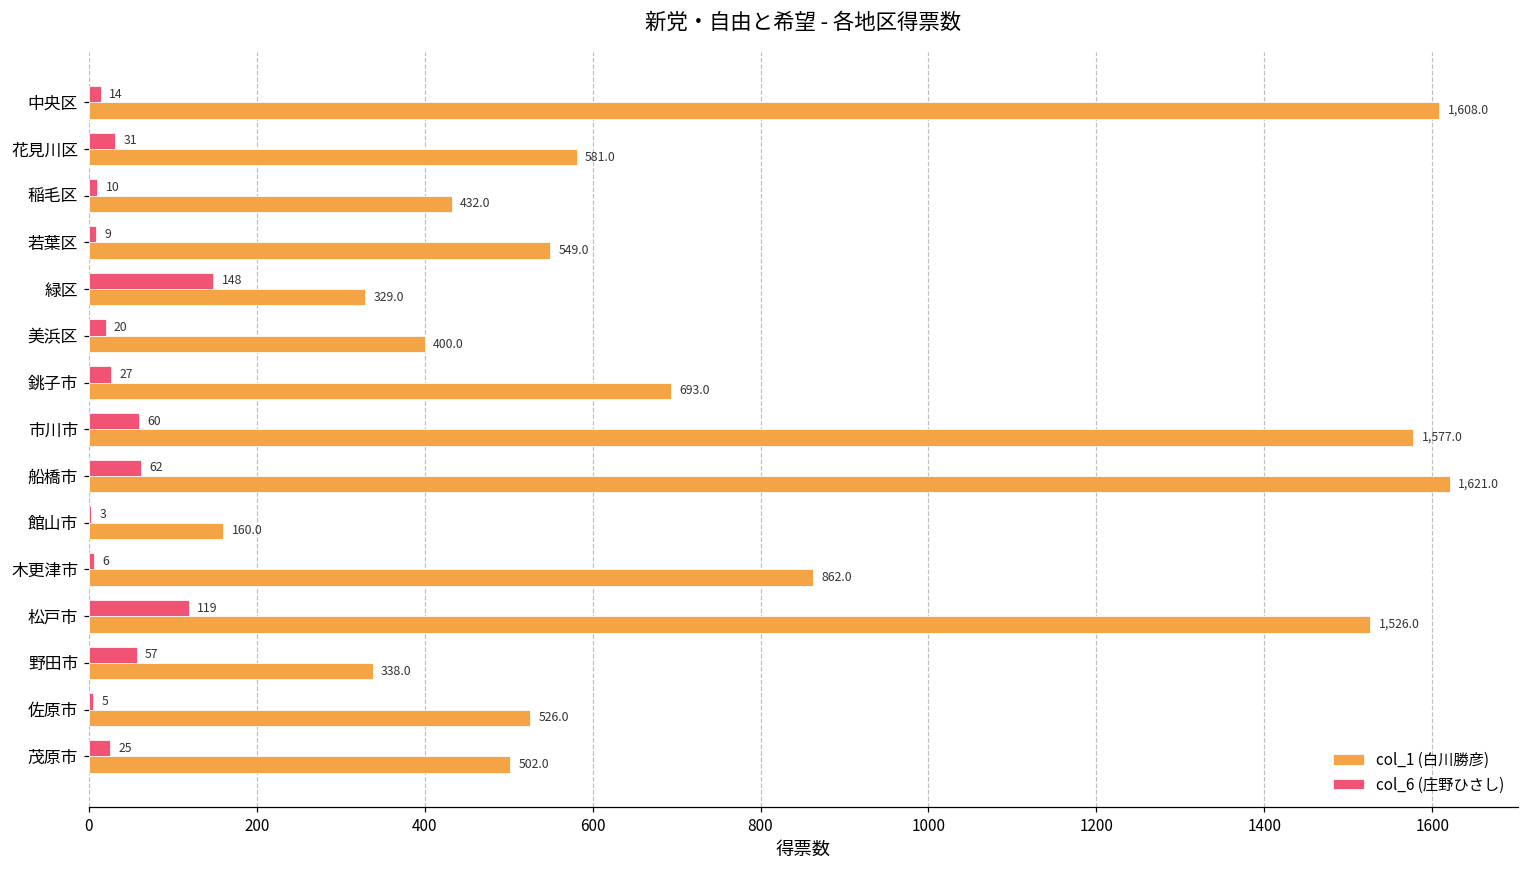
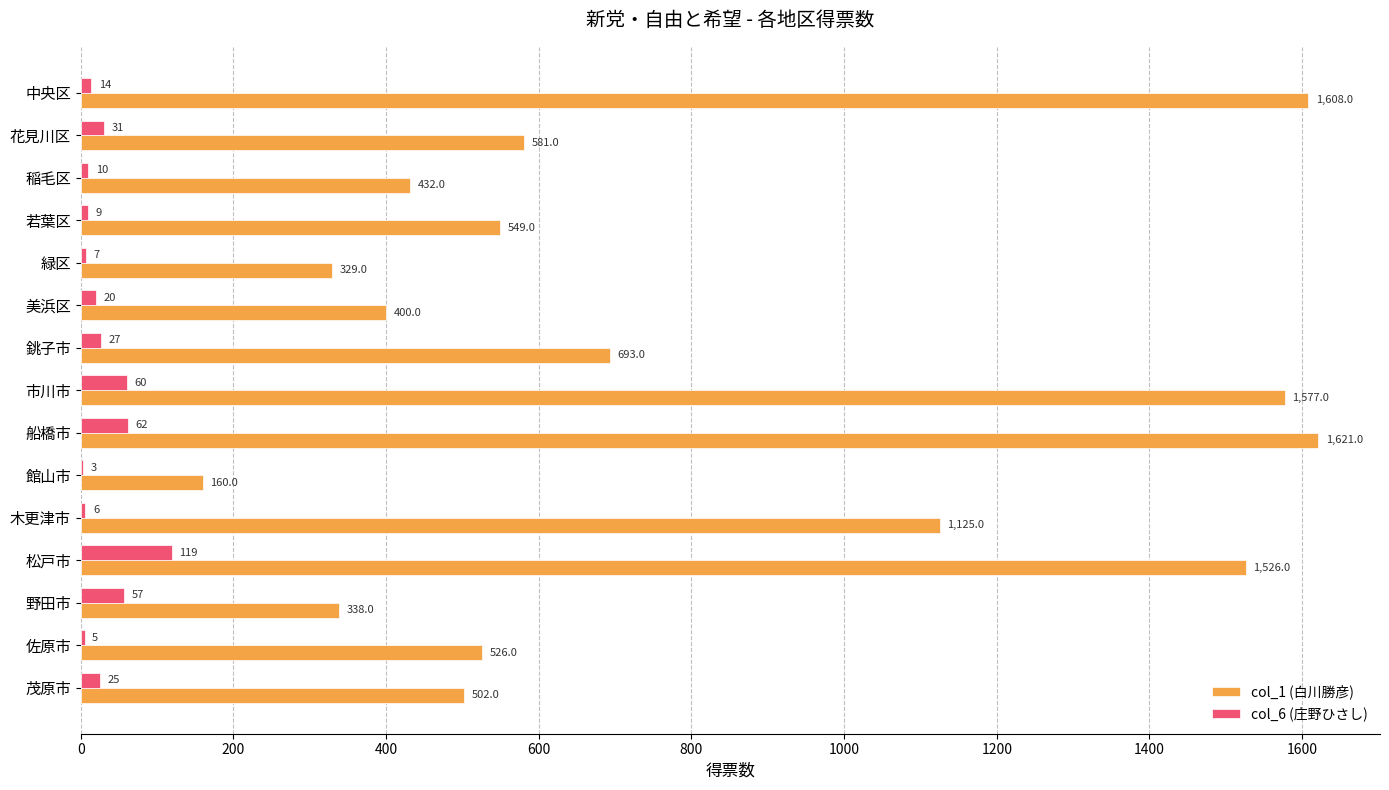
col_6 (庄野ひさし), 緑区: 148 -> 7
col_1 (白川勝彦), 木更津市: 862.0 -> 1,125.0
